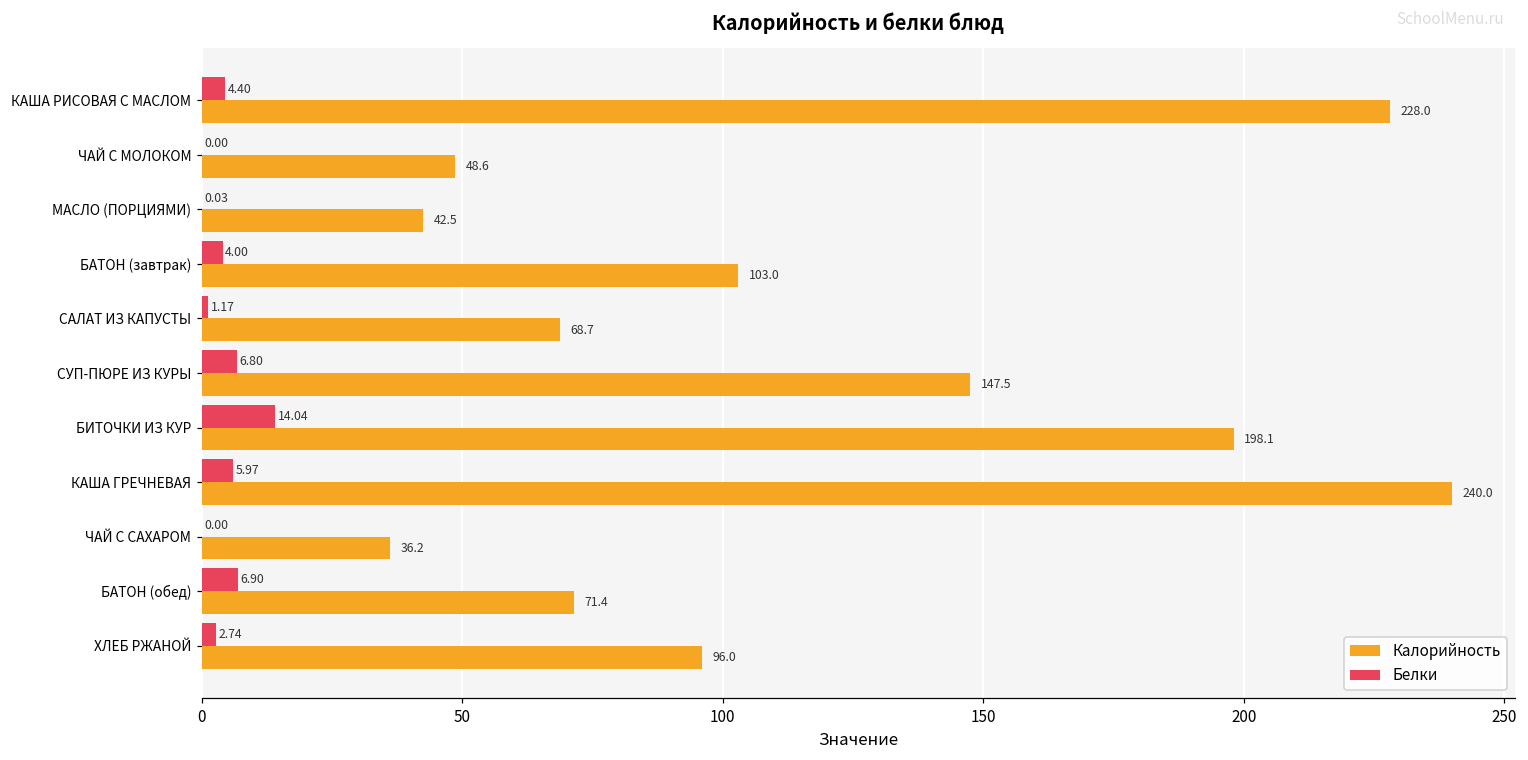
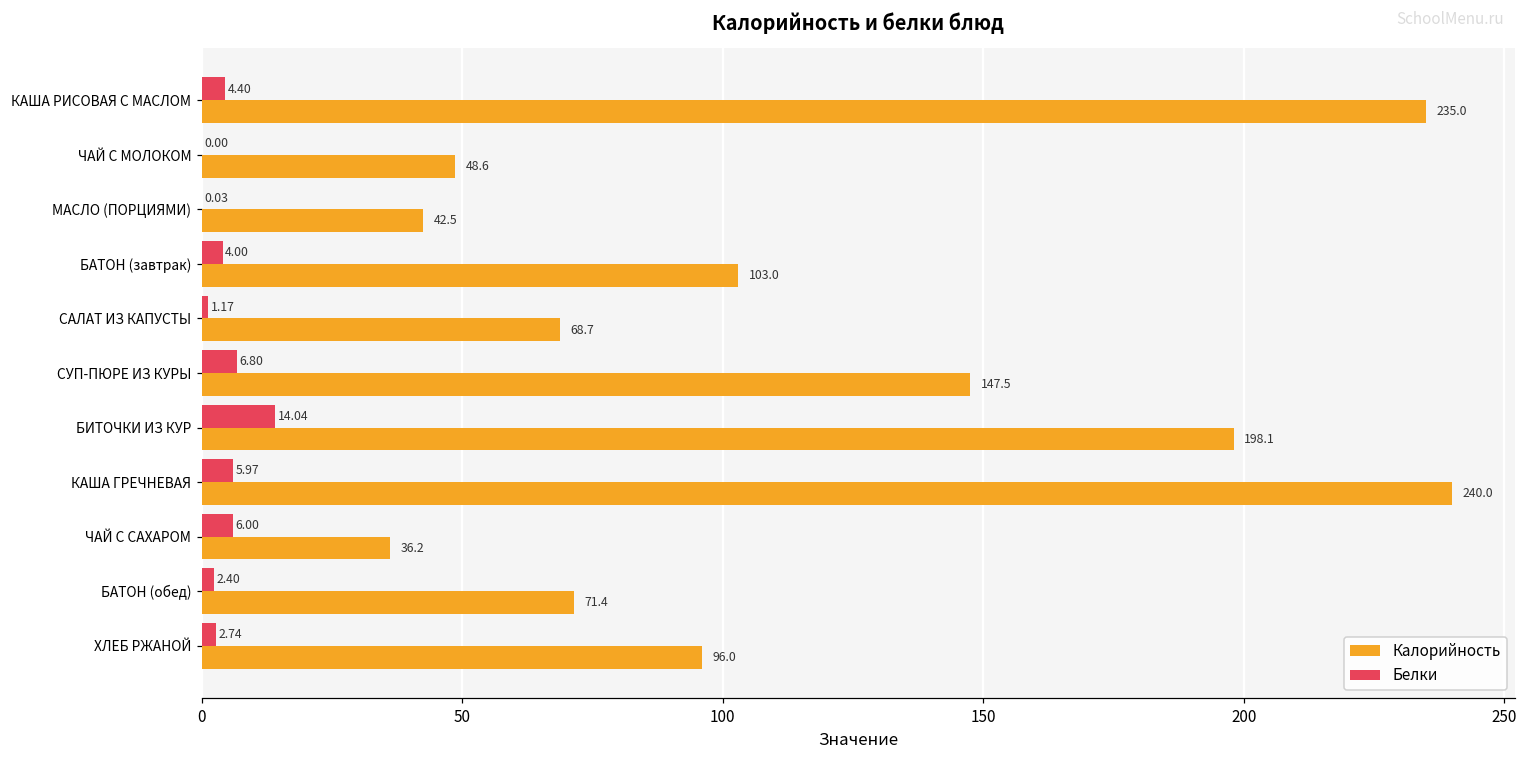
Калорийность, КАША РИСОВАЯ С МАСЛОМ: 228.0 -> 235.0
Белки, ЧАЙ С САХАРОМ: 0.00 -> 6.00
Белки, БАТОН (обед): 6.90 -> 2.40
